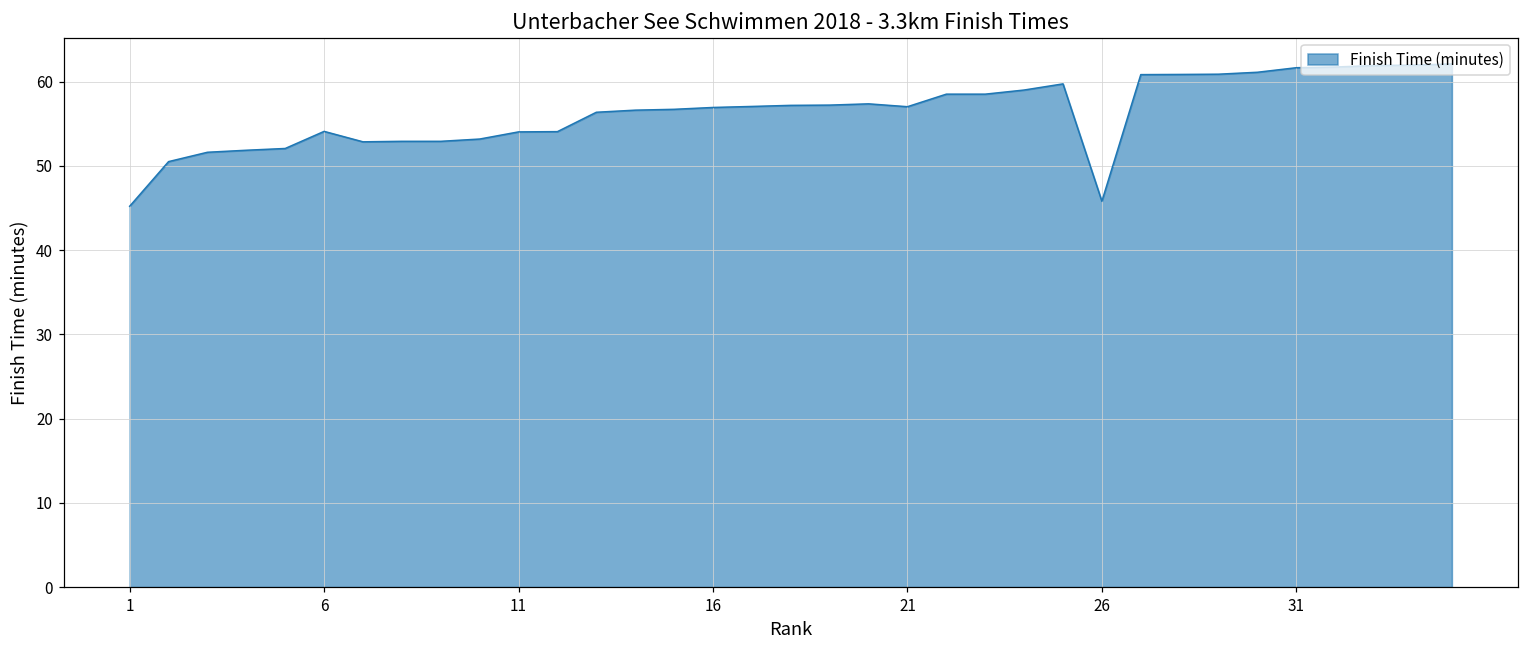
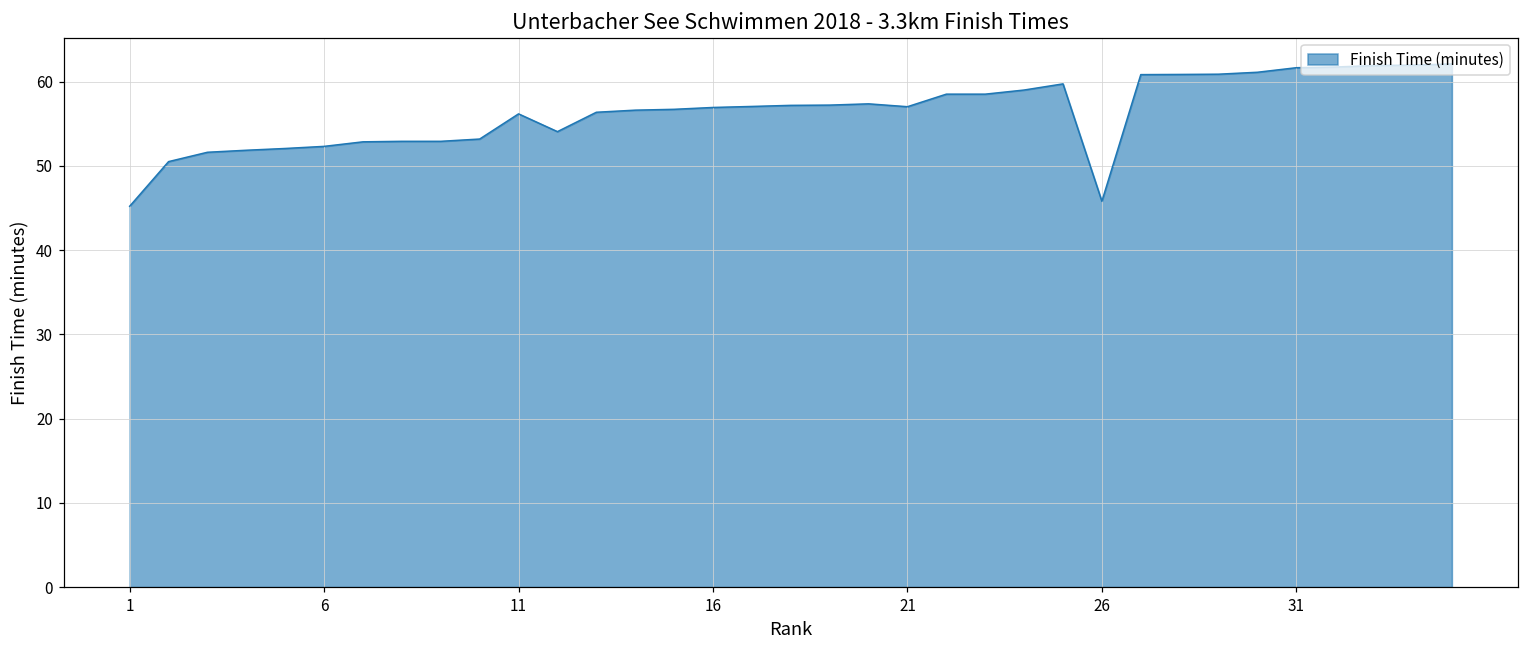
6: 54 -> 52
11: 54 -> 56
